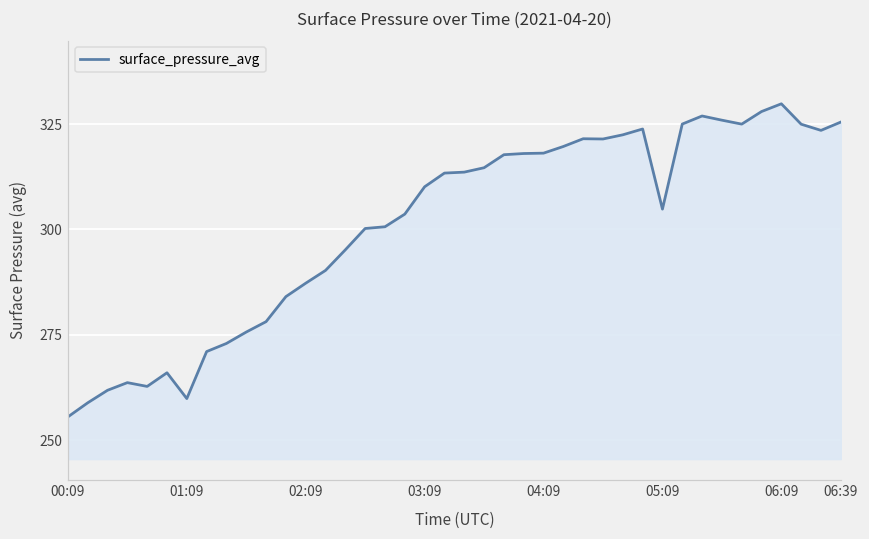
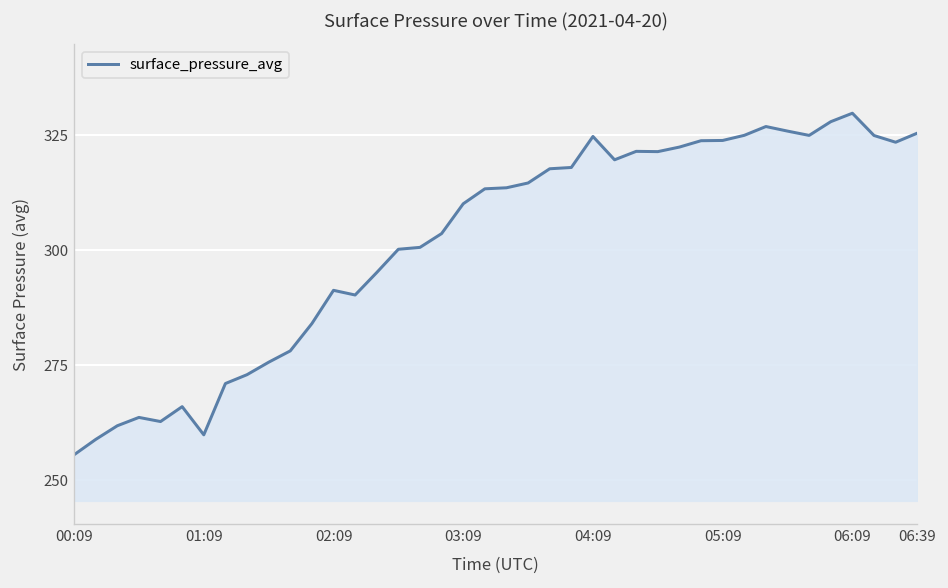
02:09: 287 -> 291
04:09: 318 -> 325
05:09: 305 -> 324
